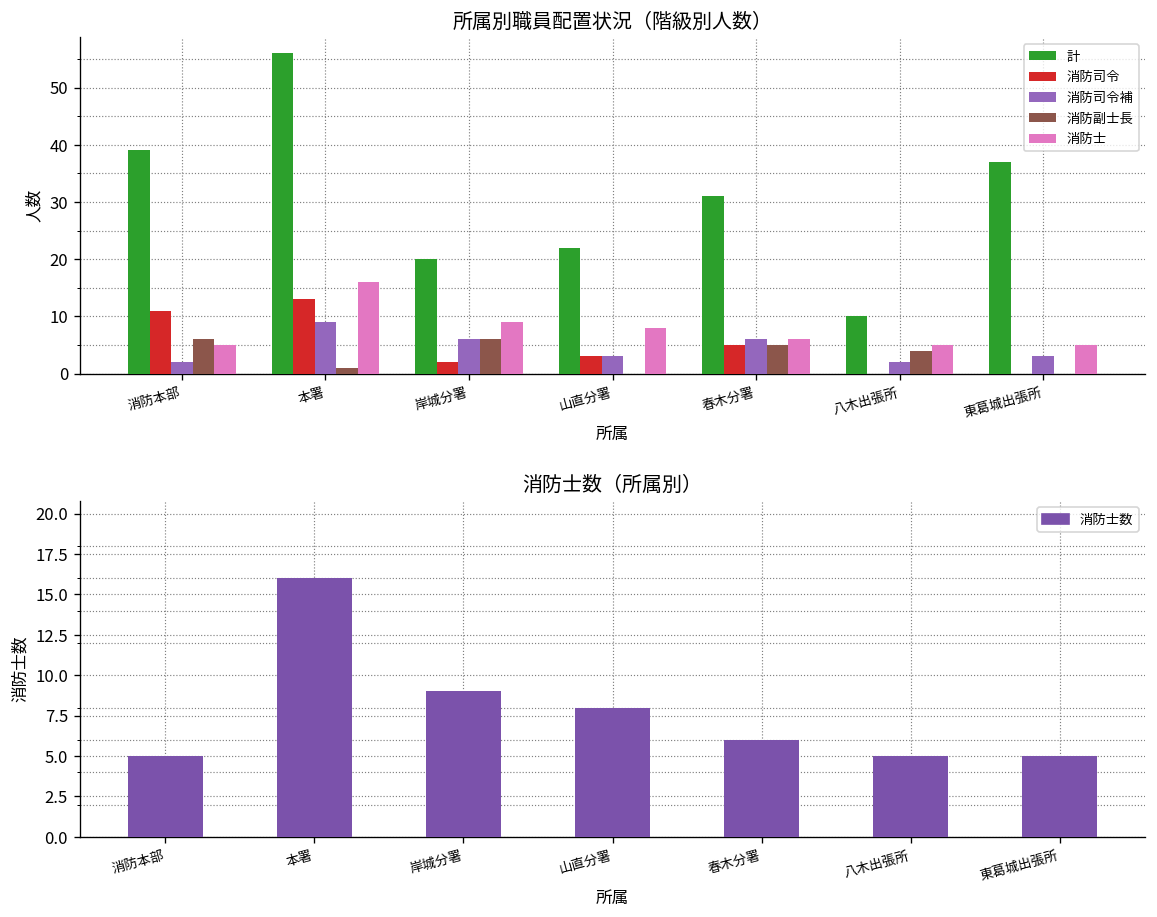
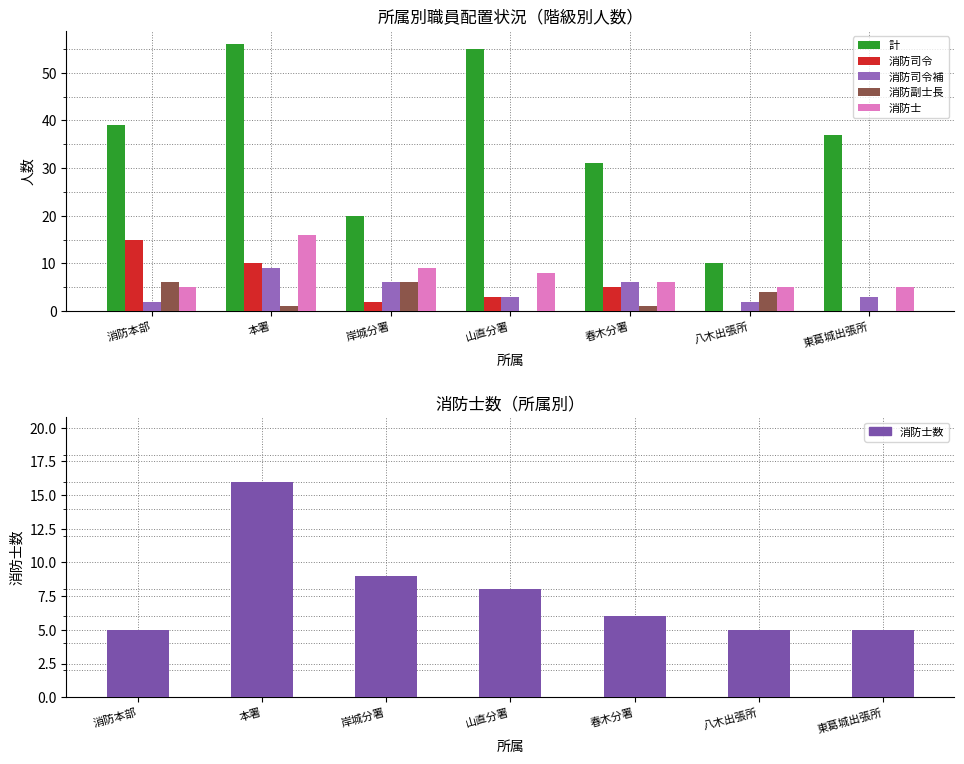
所属別職員配置状況（階級別人数）, 消防司令, 消防本部: 11 -> 15
所属別職員配置状況（階級別人数）, 消防司令, 本署: 13 -> 10
所属別職員配置状況（階級別人数）, 計, 山直分署: 22 -> 55
所属別職員配置状況（階級別人数）, 消防副士長, 春木分署: 5 -> 1
